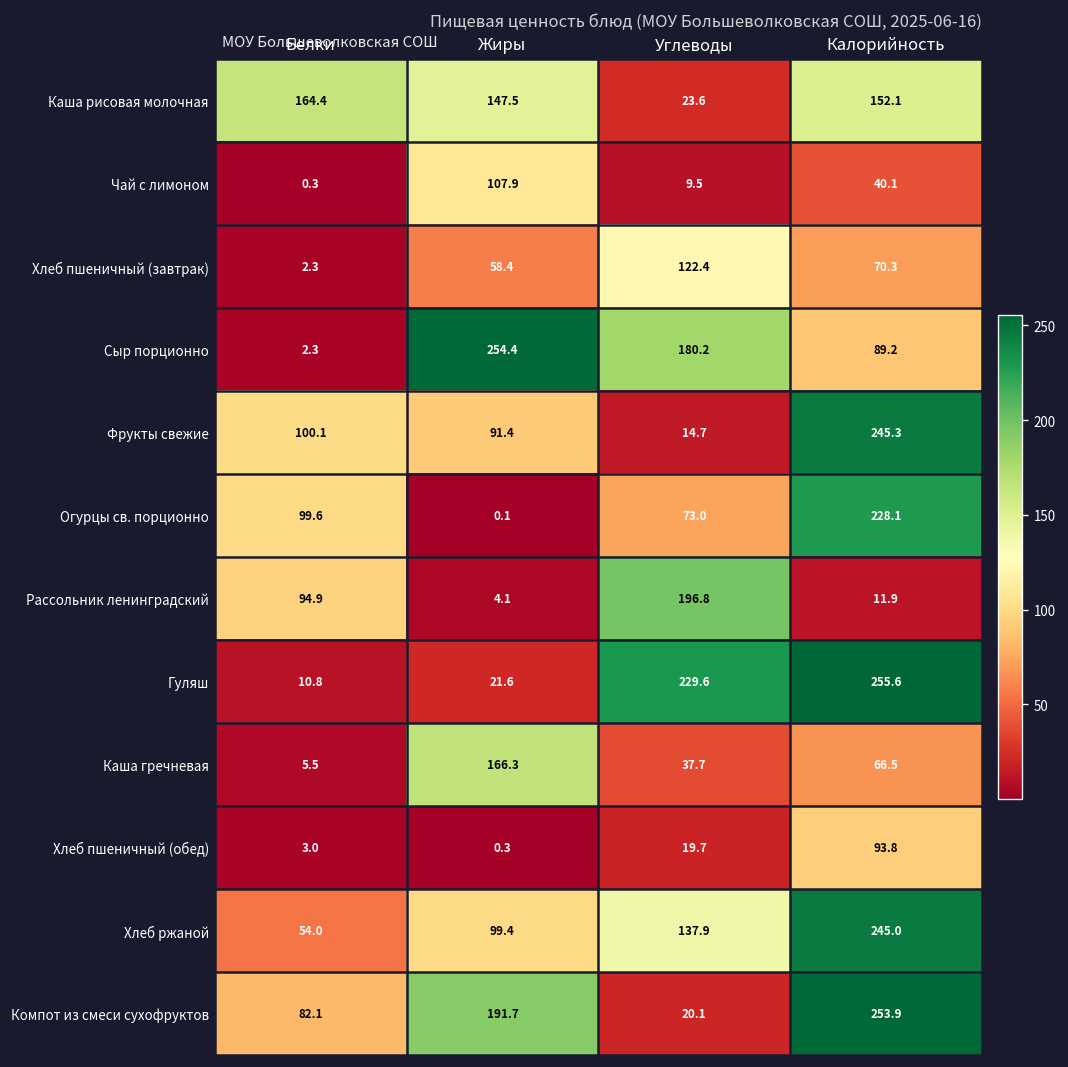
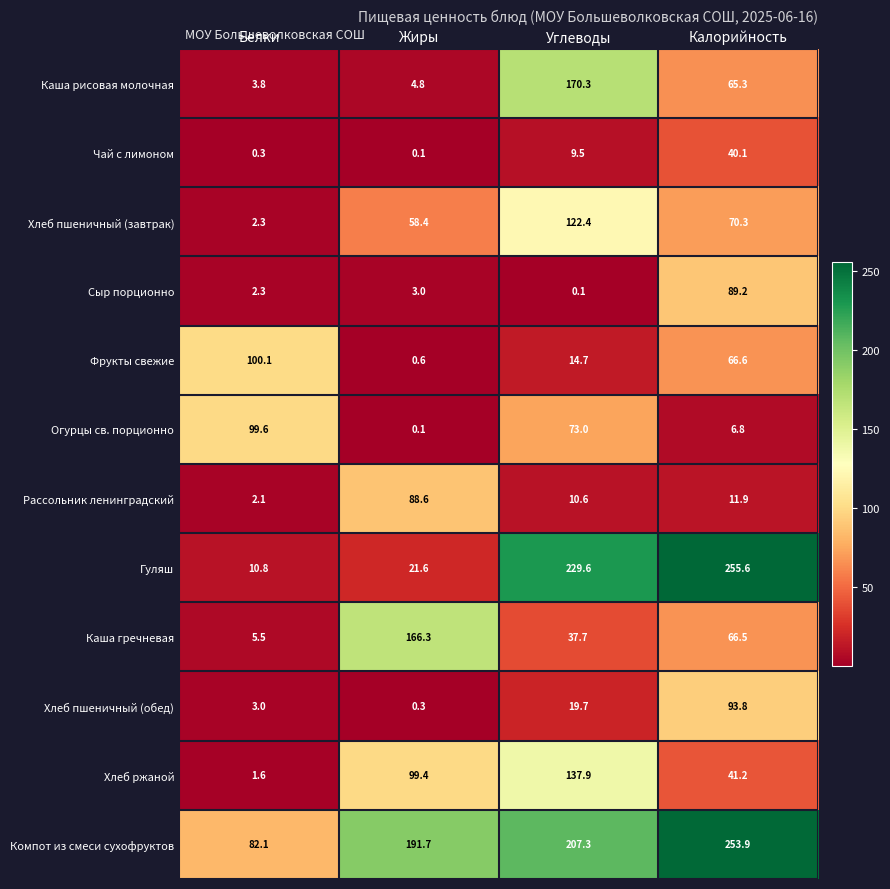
Каша рисовая молочная, Белки: 164.4 -> 3.8
Каша рисовая молочная, Жиры: 147.5 -> 4.8
Каша рисовая молочная, Углеводы: 23.6 -> 170.3
Каша рисовая молочная, Калорийность: 152.1 -> 65.3
Чай с лимоном, Жиры: 107.9 -> 0.1
Сыр порционно, Жиры: 254.4 -> 3.0
Сыр порционно, Углеводы: 180.2 -> 0.1
Фрукты свежие, Жиры: 91.4 -> 0.6
Фрукты свежие, Калорийность: 245.3 -> 66.6
Огурцы св. порционно, Калорийность: 228.1 -> 6.8
Рассольник ленинградский, Белки: 94.9 -> 2.1
Рассольник ленинградский, Жиры: 4.1 -> 88.6
Рассольник ленинградский, Углеводы: 196.8 -> 10.6
Хлеб ржаной, Белки: 54.0 -> 1.6
Хлеб ржаной, Калорийность: 245.0 -> 41.2
Компот из смеси сухофруктов, Углеводы: 20.1 -> 207.3
